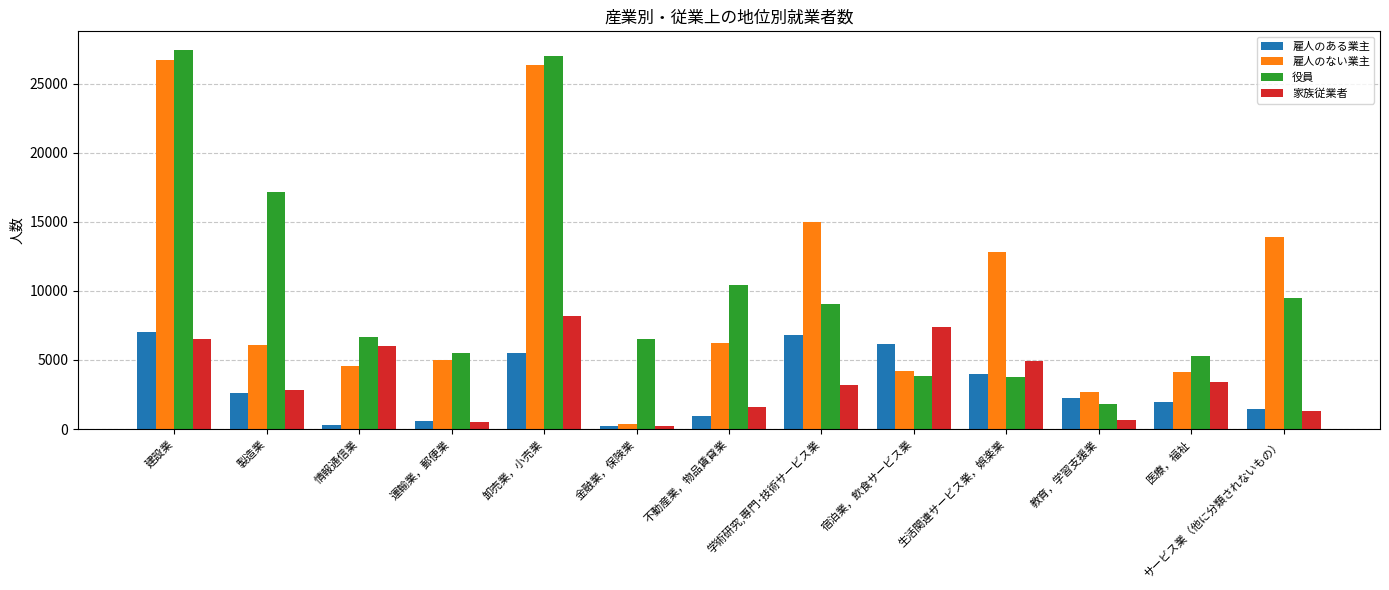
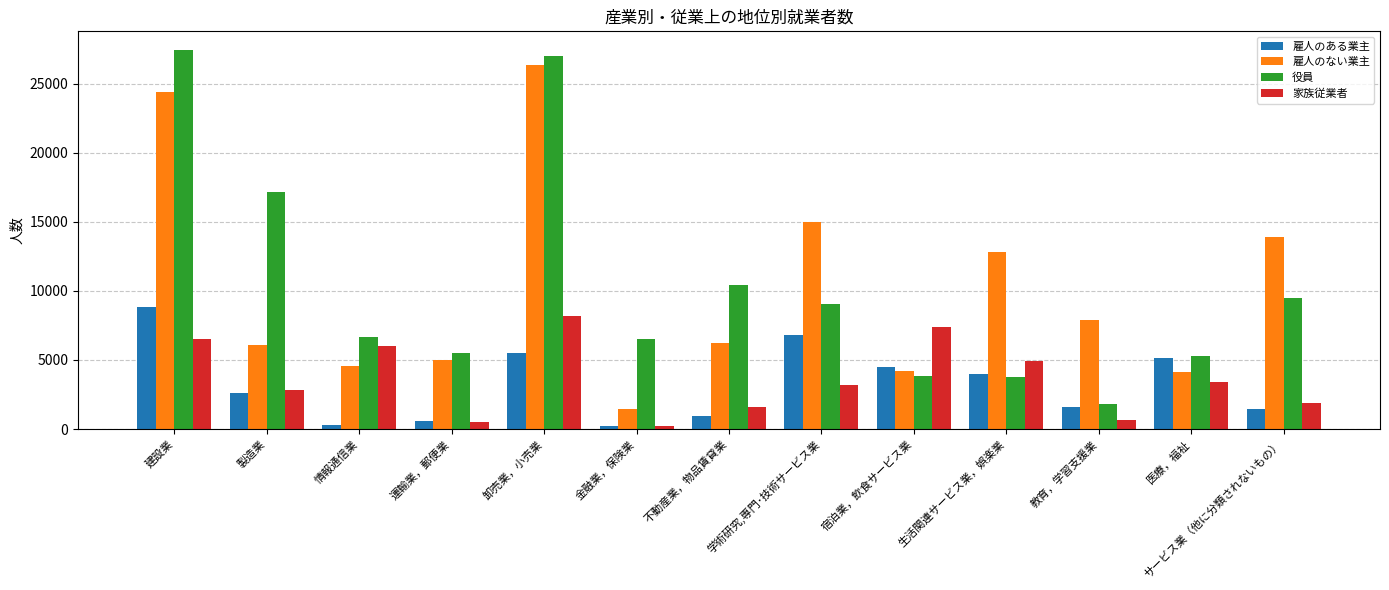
雇人のある業主, 建設業: 7100 -> 8800
雇人のない業主, 建設業: 26700 -> 24400
雇人のない業主, 金融業，保険業: 400 -> 1500
雇人のある業主, 宿泊業，飲食サービス業: 6100 -> 4500
雇人のある業主, 教育，学習支援業: 2200 -> 1600
雇人のない業主, 教育，学習支援業: 2700 -> 7900
雇人のある業主, 医療，福祉: 1900 -> 5100
家族従業者, サービス業（他に分類されないもの）: 1300 -> 1900
